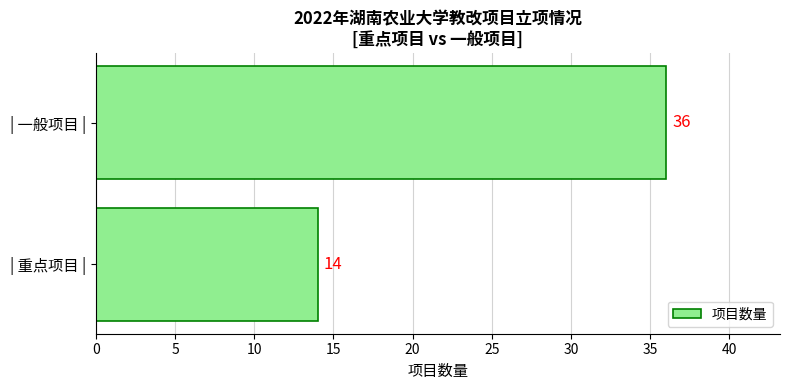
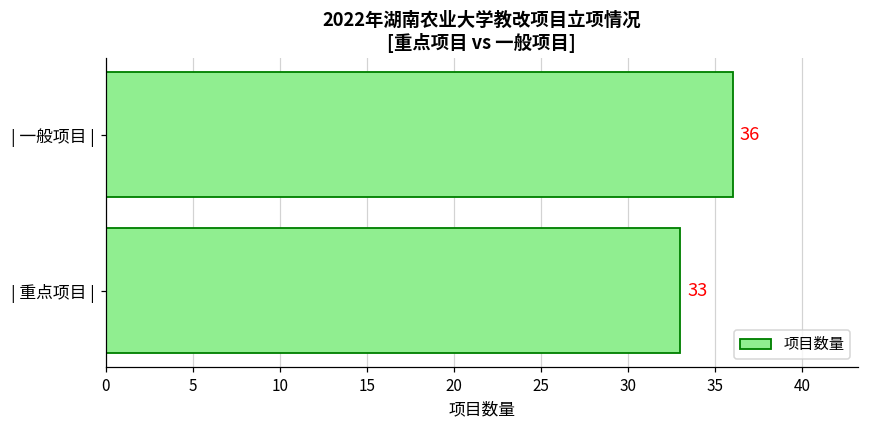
| 重点项目 |: 14 -> 33
